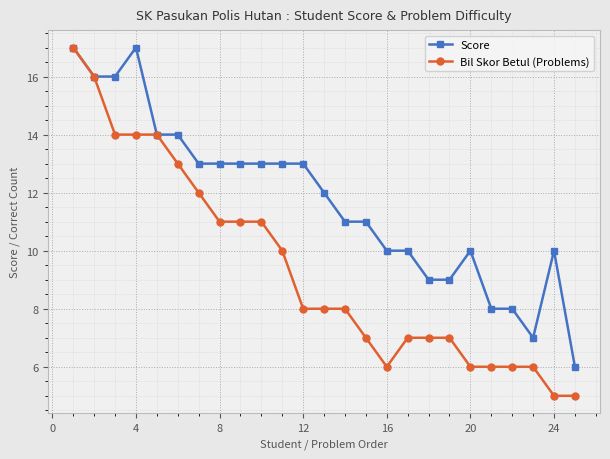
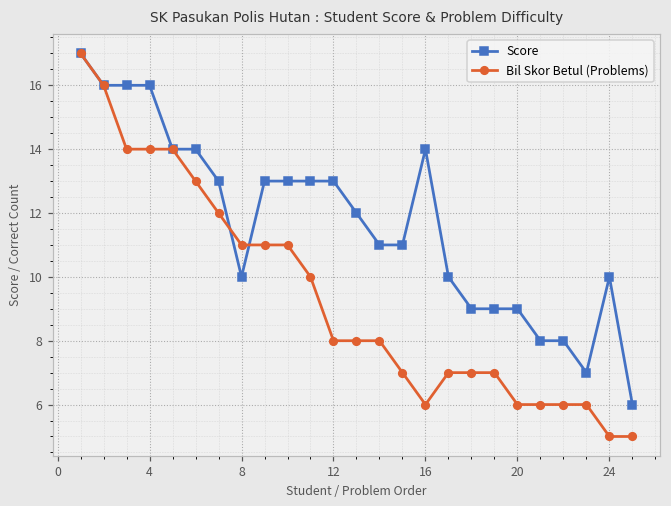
Score, 4: 17 -> 16
Score, 8: 13 -> 10
Score, 16: 10 -> 14
Score, 20: 10 -> 9
